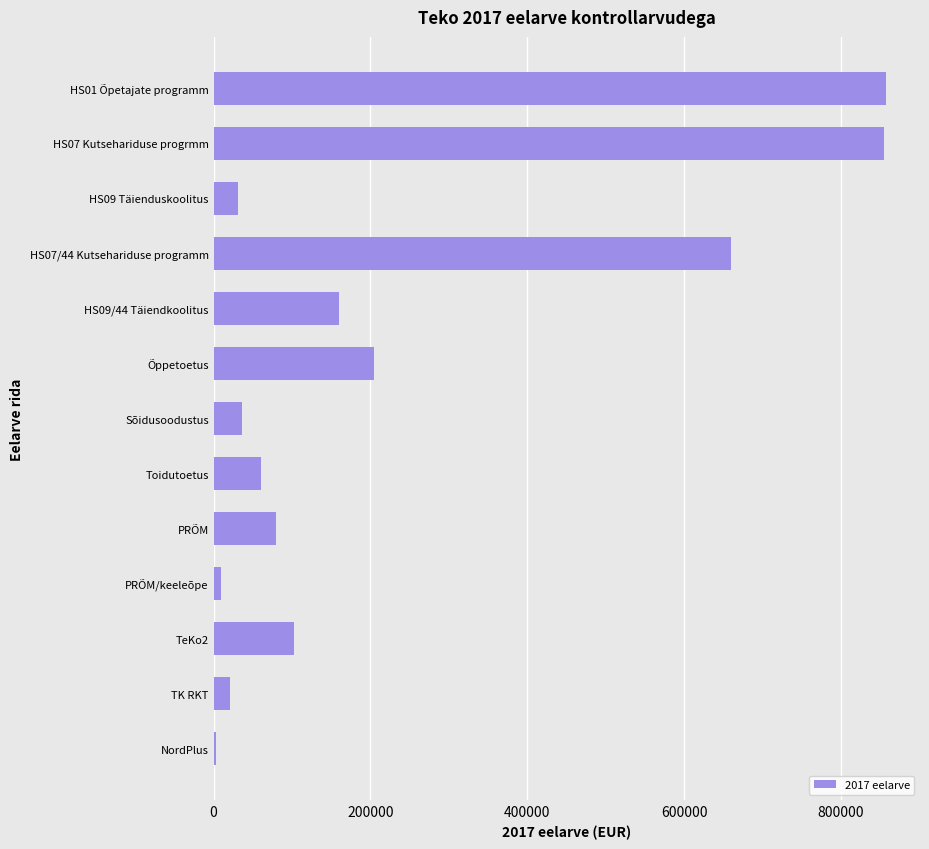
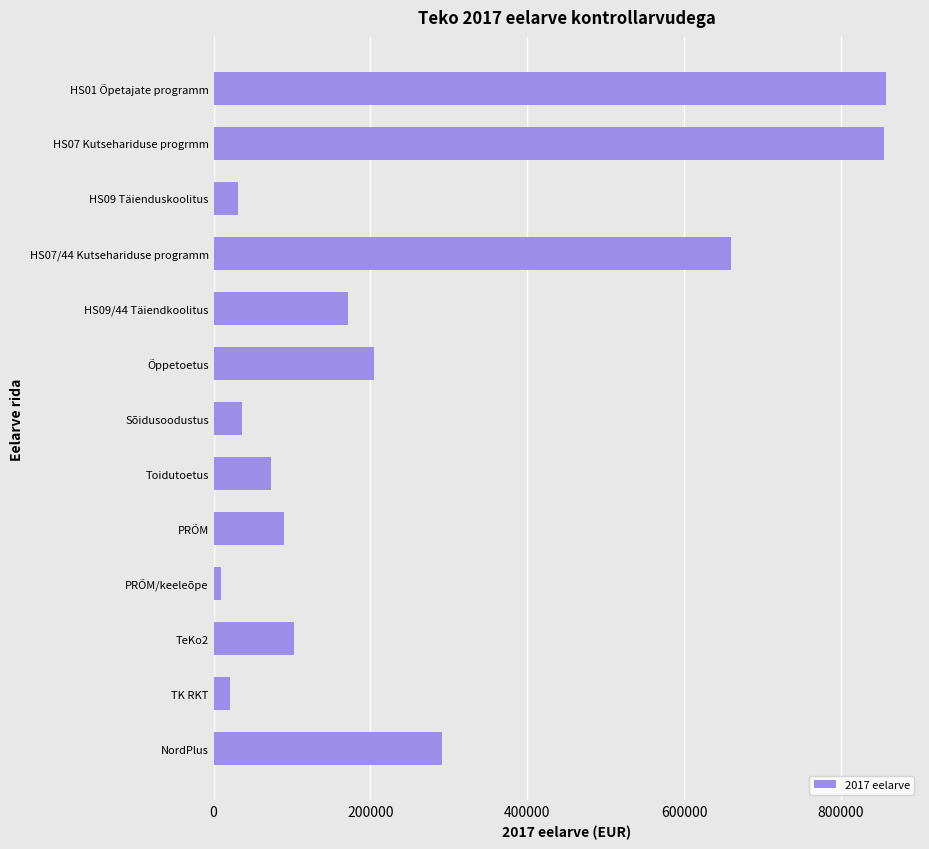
HS09/44 Täiendkoolitus: 160000 -> 170000
Toidutoetus: 60000 -> 70000
PRÕM: 80000 -> 90000
NordPlus: 0 -> 290000
